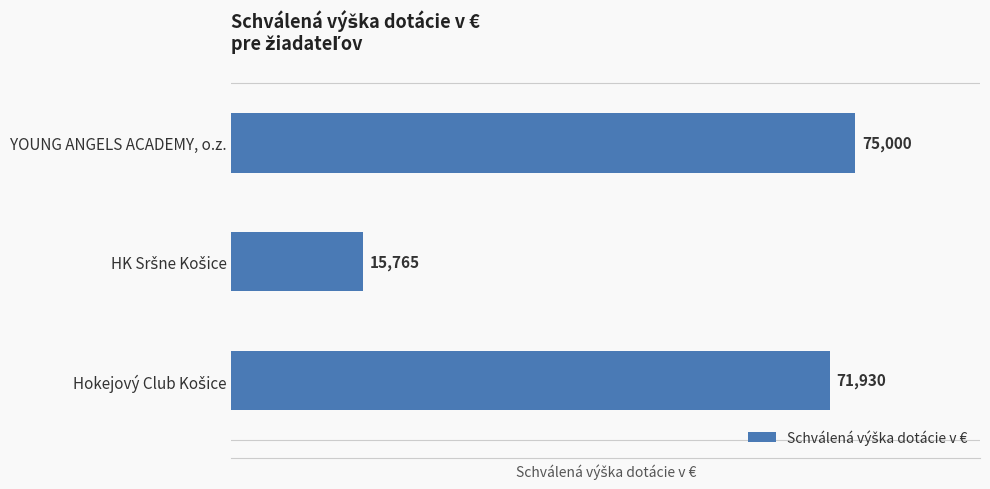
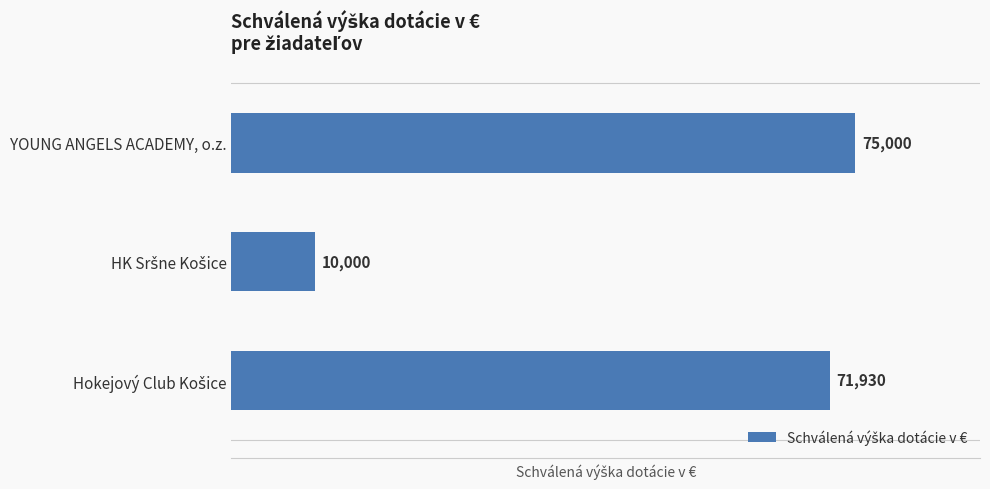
HK Sršne Košice: 15,765 -> 10,000
